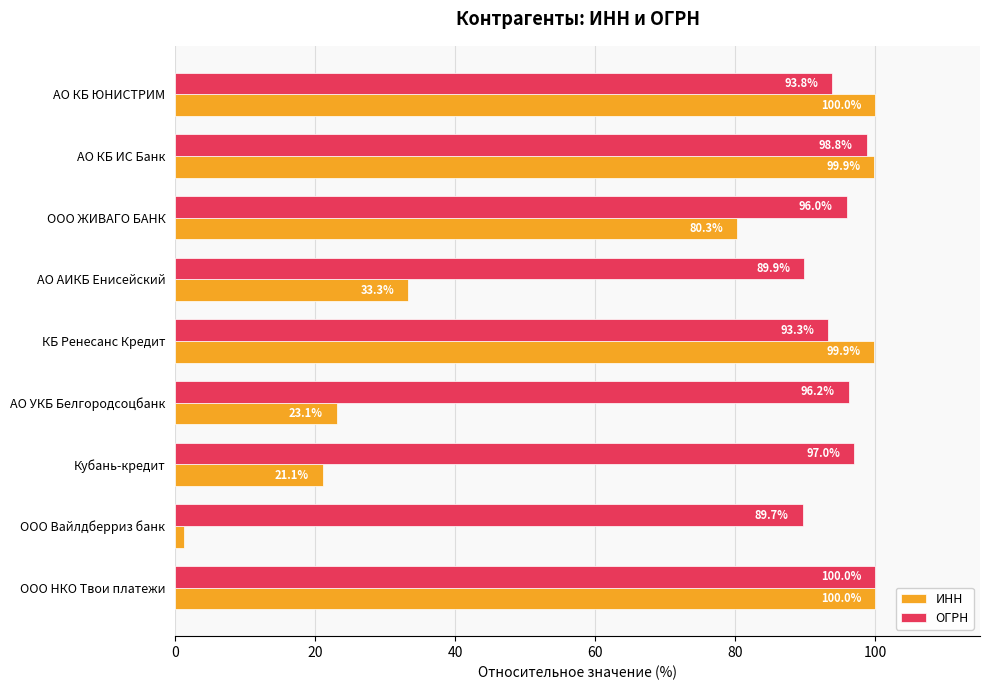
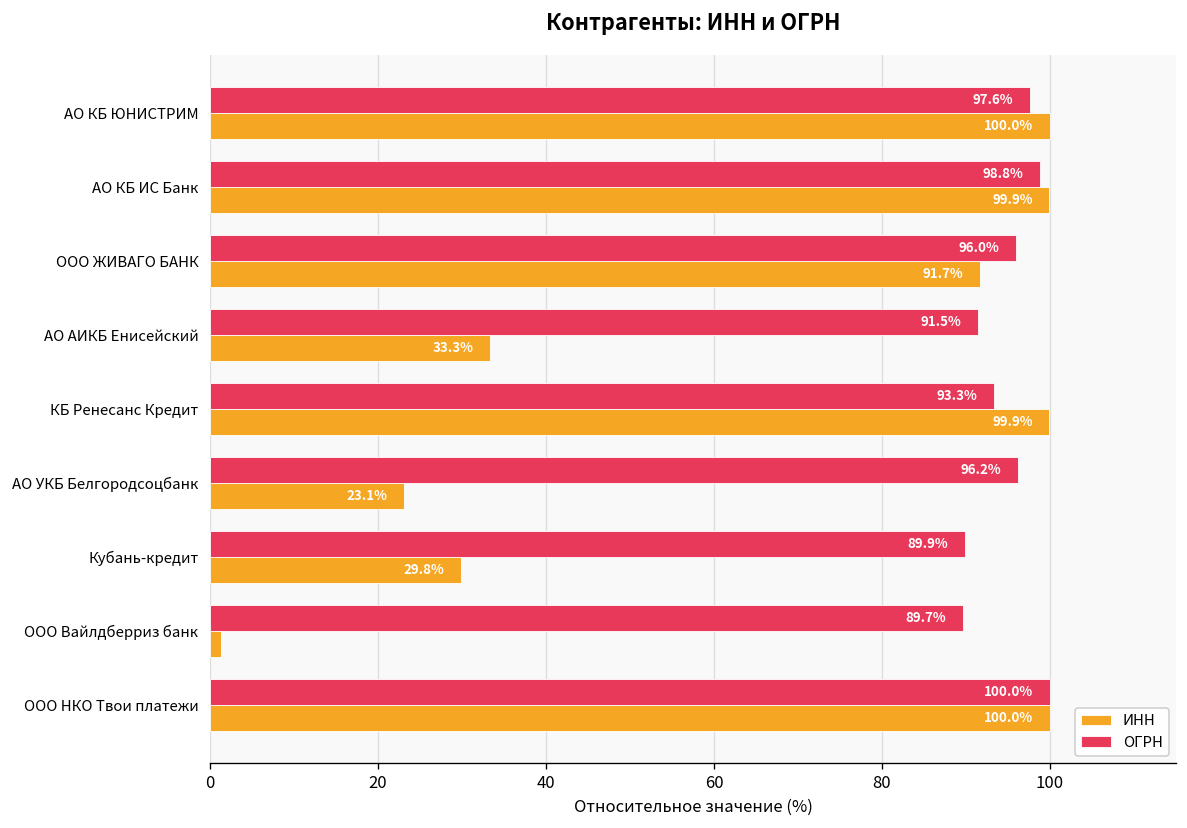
ОГРН, АО КБ ЮНИСТРИМ: 93.8% -> 97.6%
ИНН, ООО ЖИВАГО БАНК: 80.3% -> 91.7%
ОГРН, АО АИКБ Енисейский: 89.9% -> 91.5%
ОГРН, Кубань-кредит: 97.0% -> 89.9%
ИНН, Кубань-кредит: 21.1% -> 29.8%
